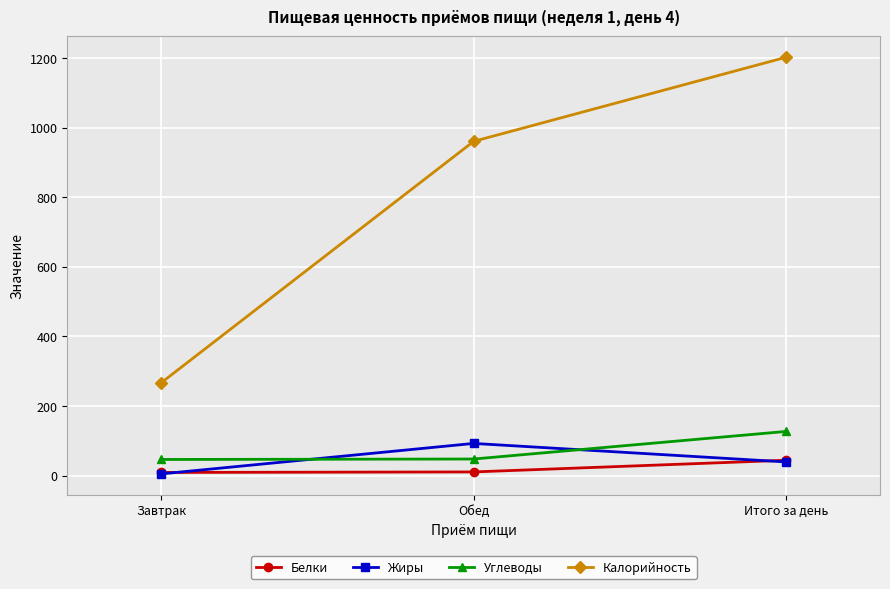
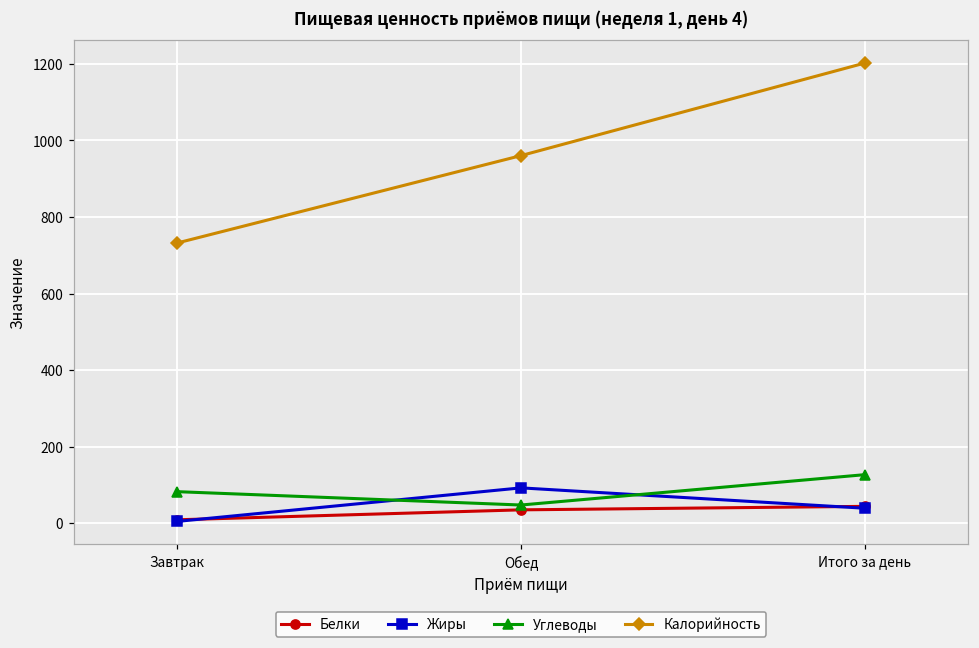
Углеводы, Завтрак: 50 -> 80
Калорийность, Завтрак: 270 -> 730
Белки, Обед: 10 -> 40
